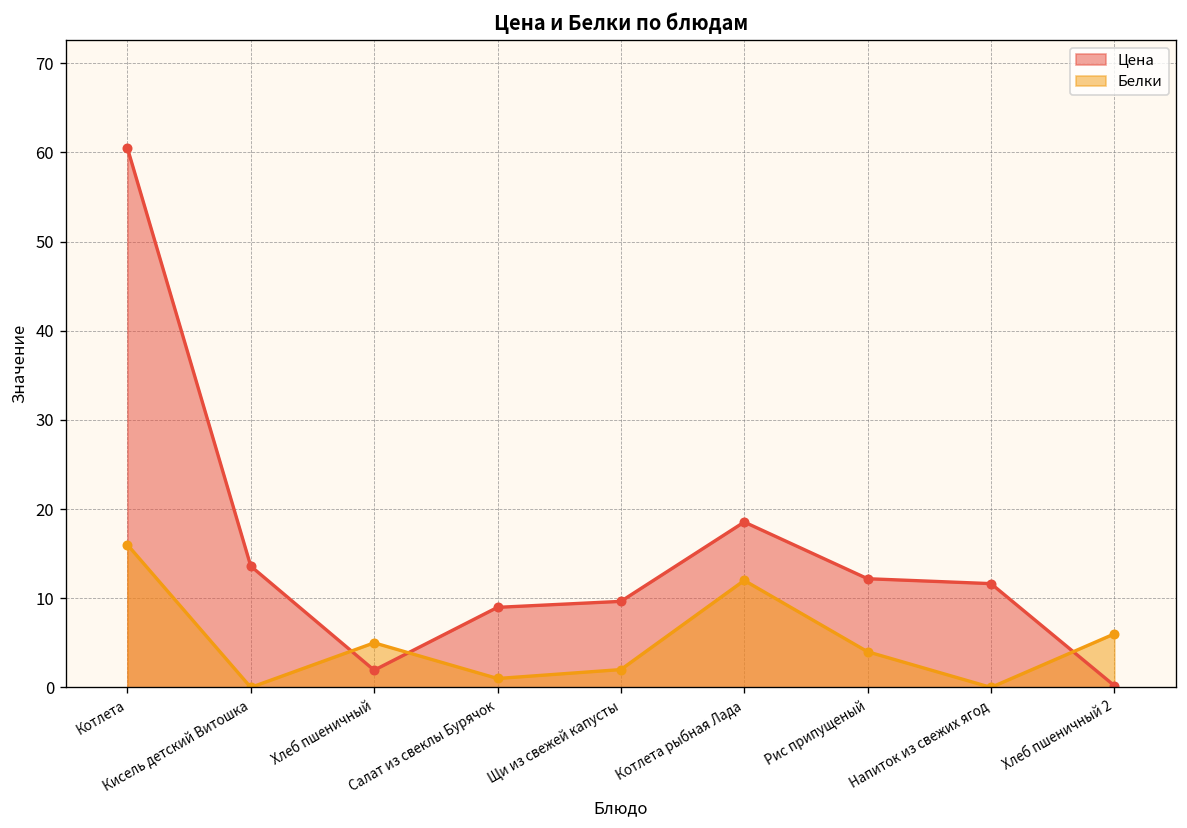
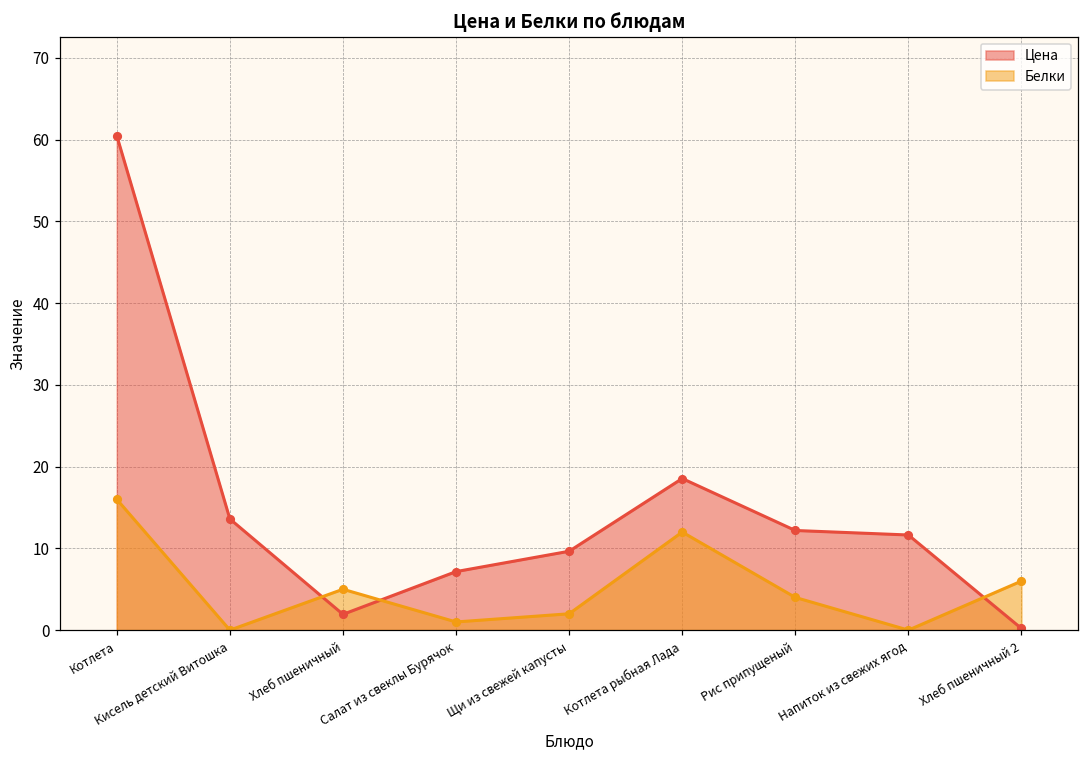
Цена, Салат из свеклы Бурячок: 9 -> 7
